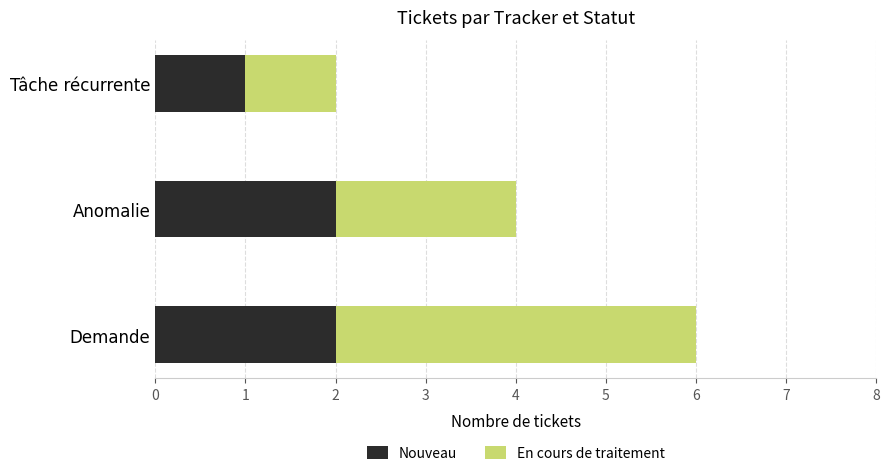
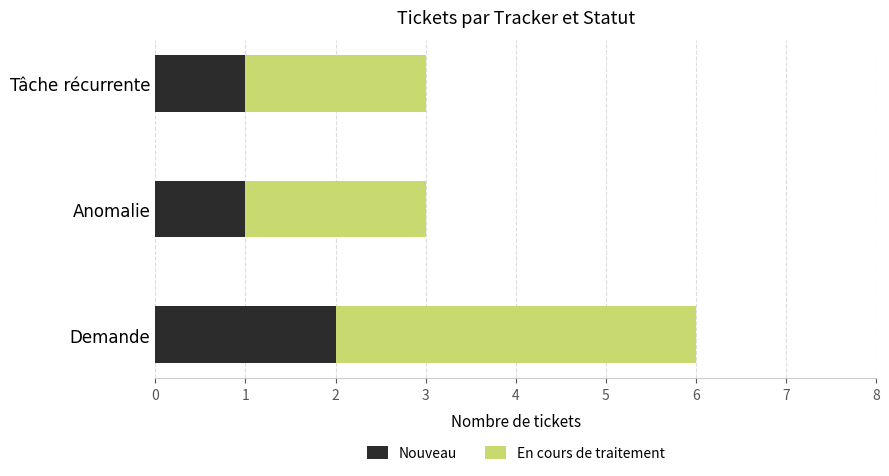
En cours de traitement, Tâche récurrente: 1 -> 2
Nouveau, Anomalie: 2 -> 1
